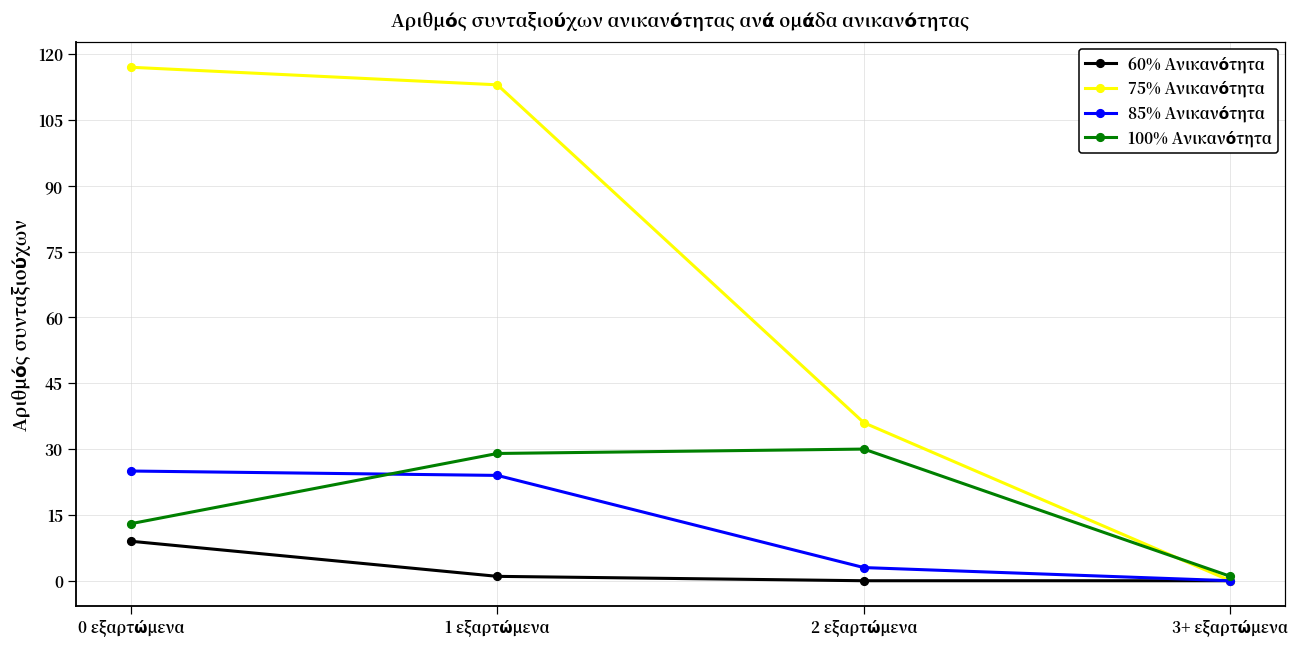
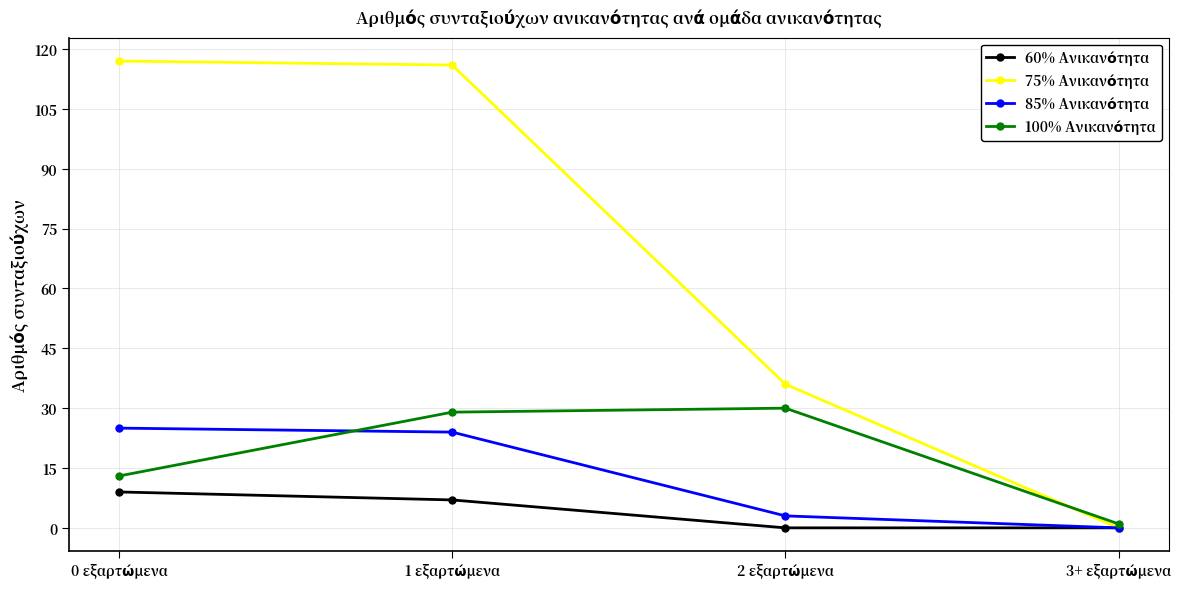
60% Ανικανότητα, 1 εξαρτώμενα: 1 -> 7
75% Ανικανότητα, 1 εξαρτώμενα: 113 -> 116
